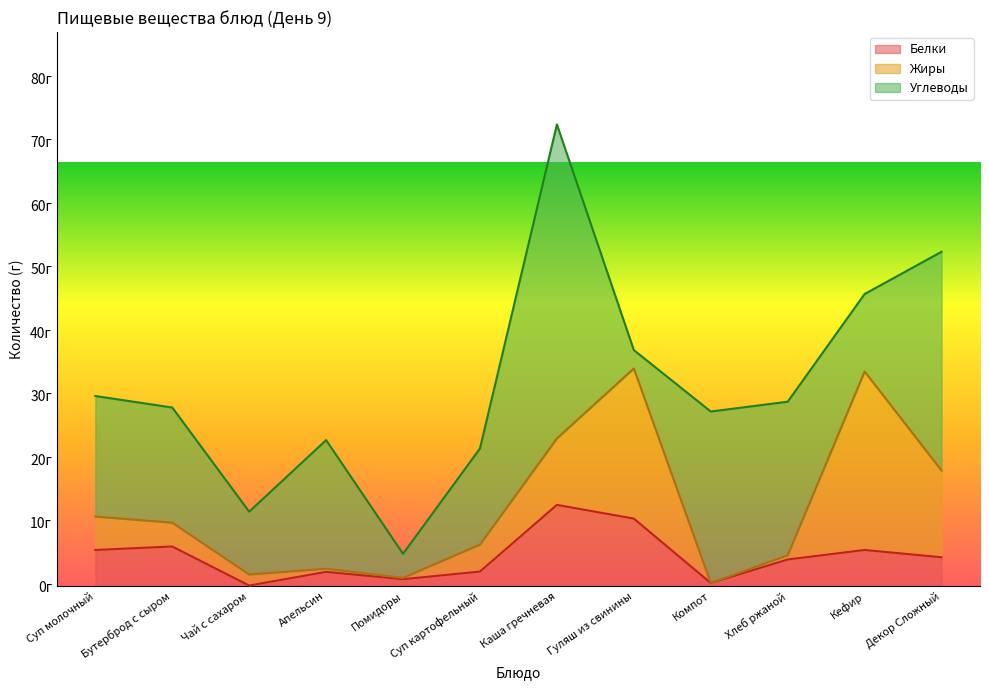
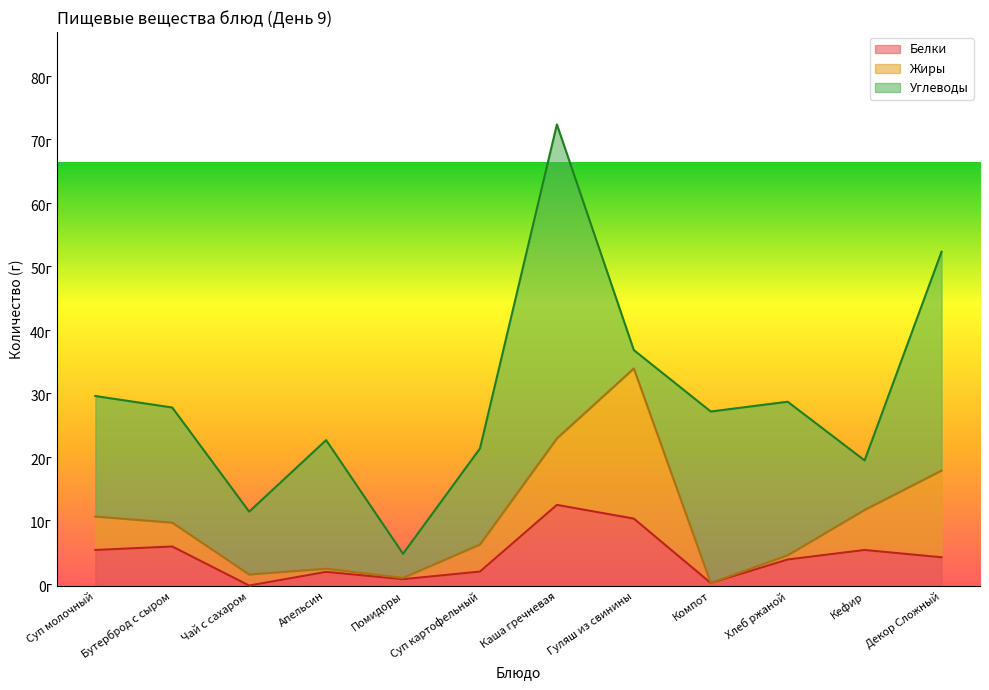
Жиры, Кефир: 28г -> 6г
Углеводы, Кефир: 12г -> 8г
